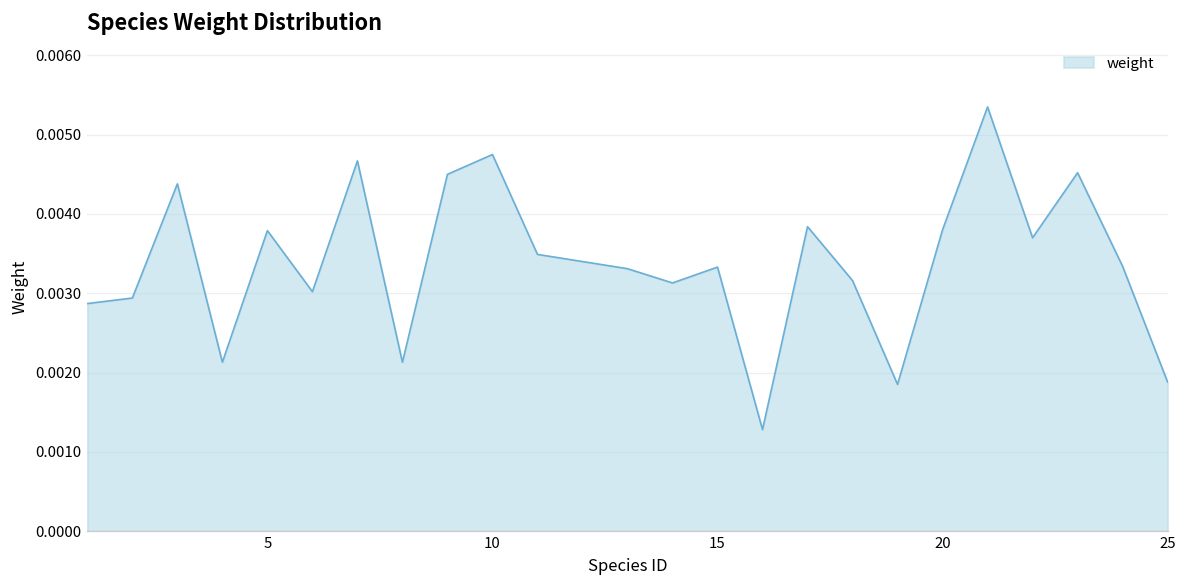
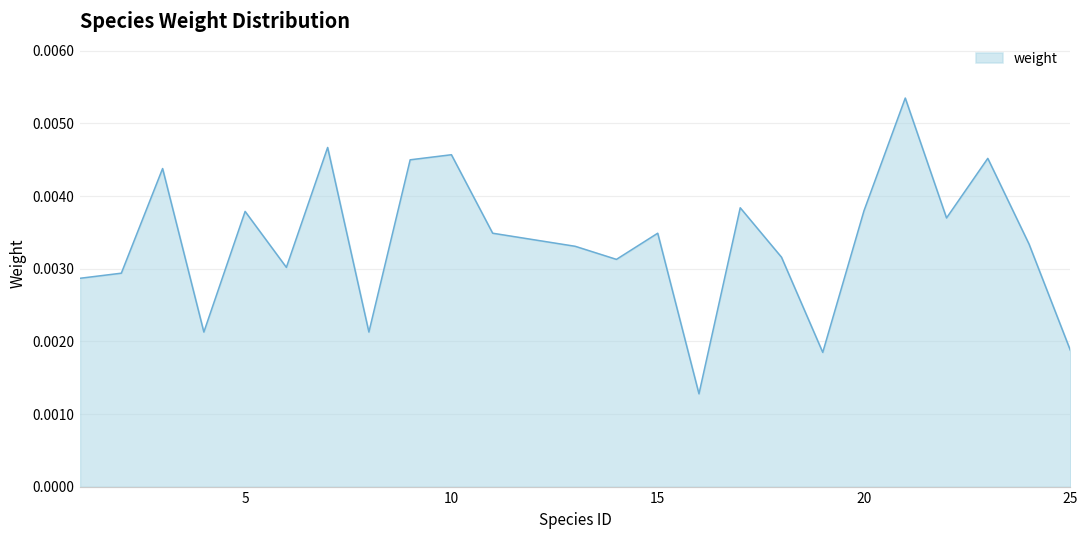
10: 0.0048 -> 0.0046
15: 0.0033 -> 0.0035
